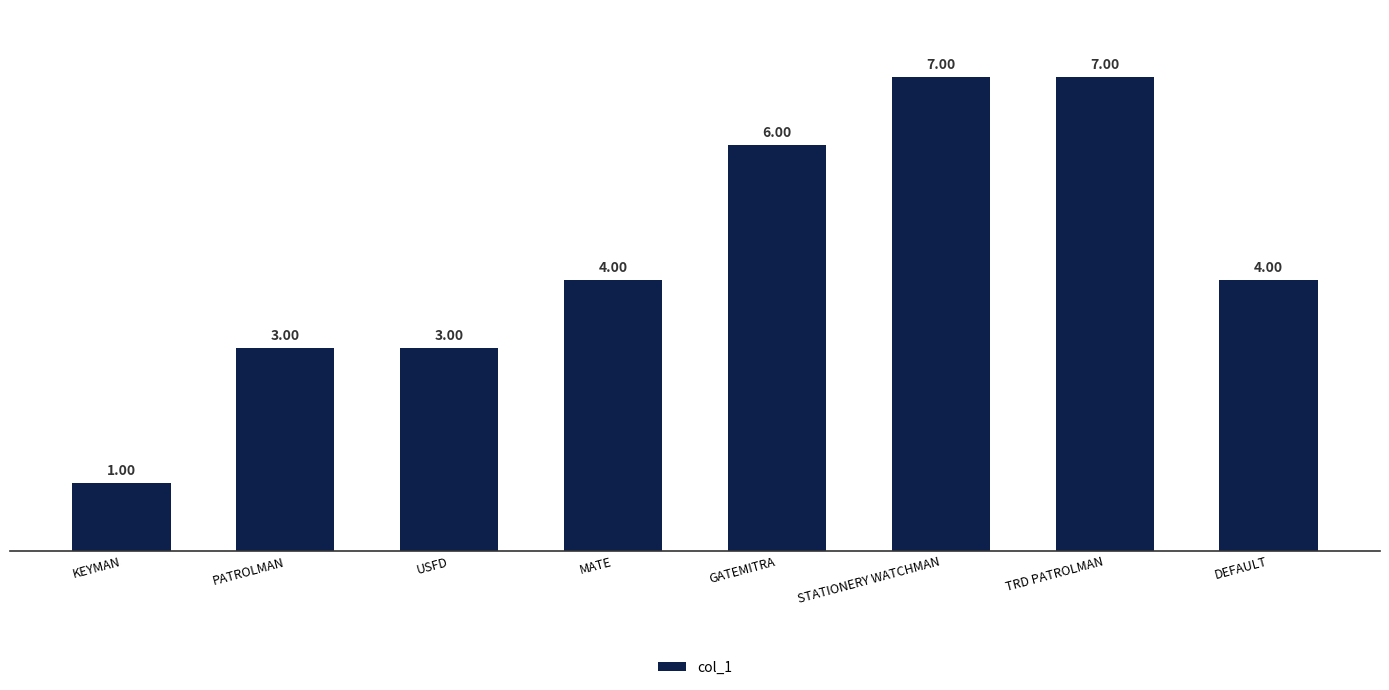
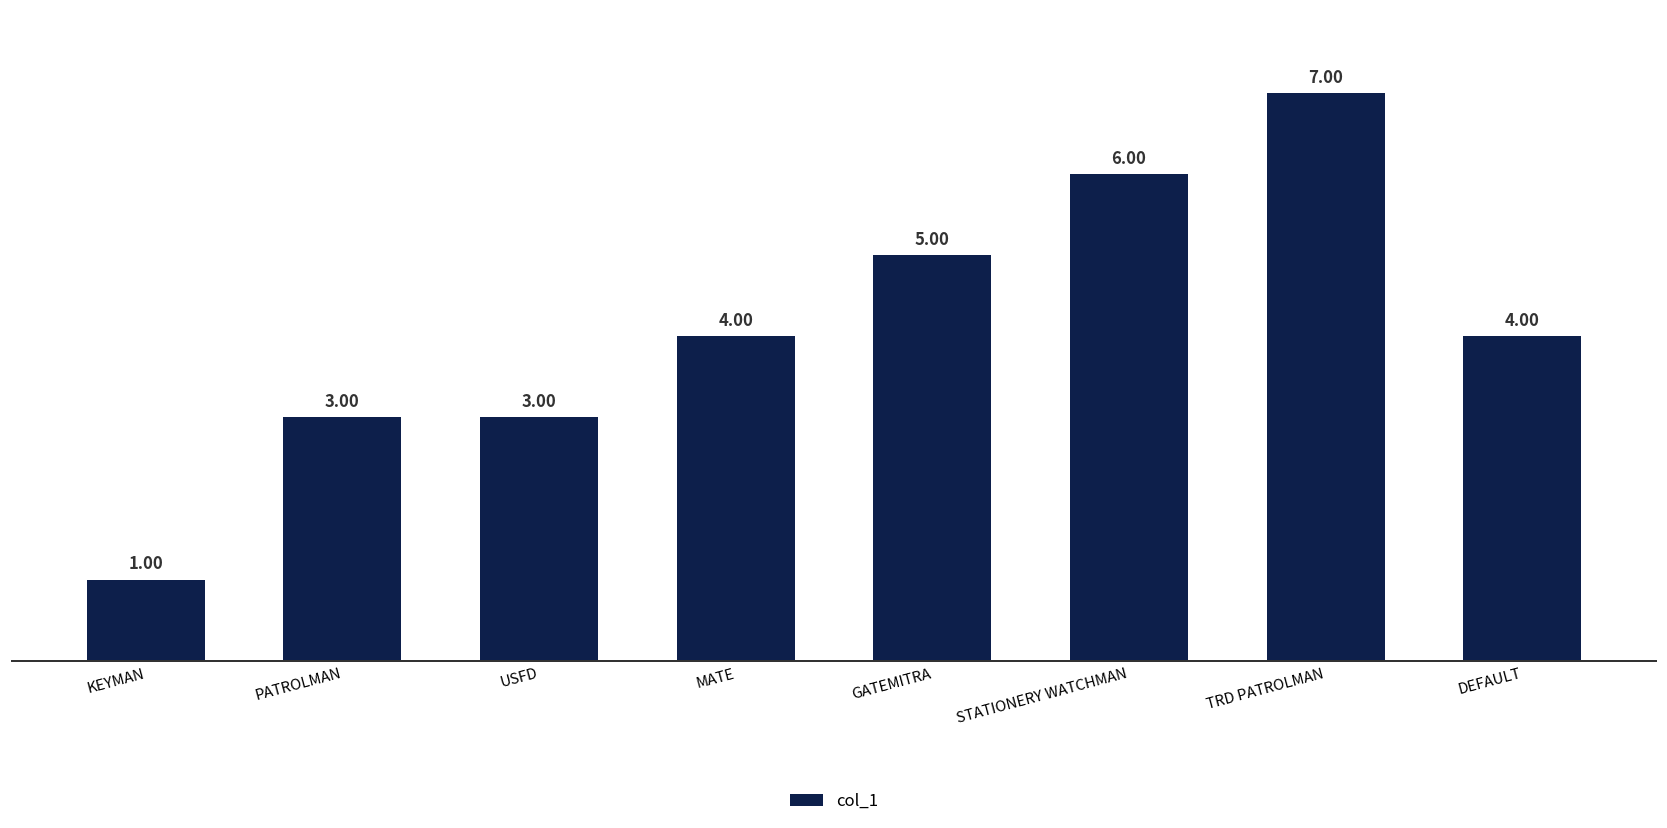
GATEMITRA: 6.00 -> 5.00
STATIONERY WATCHMAN: 7.00 -> 6.00
